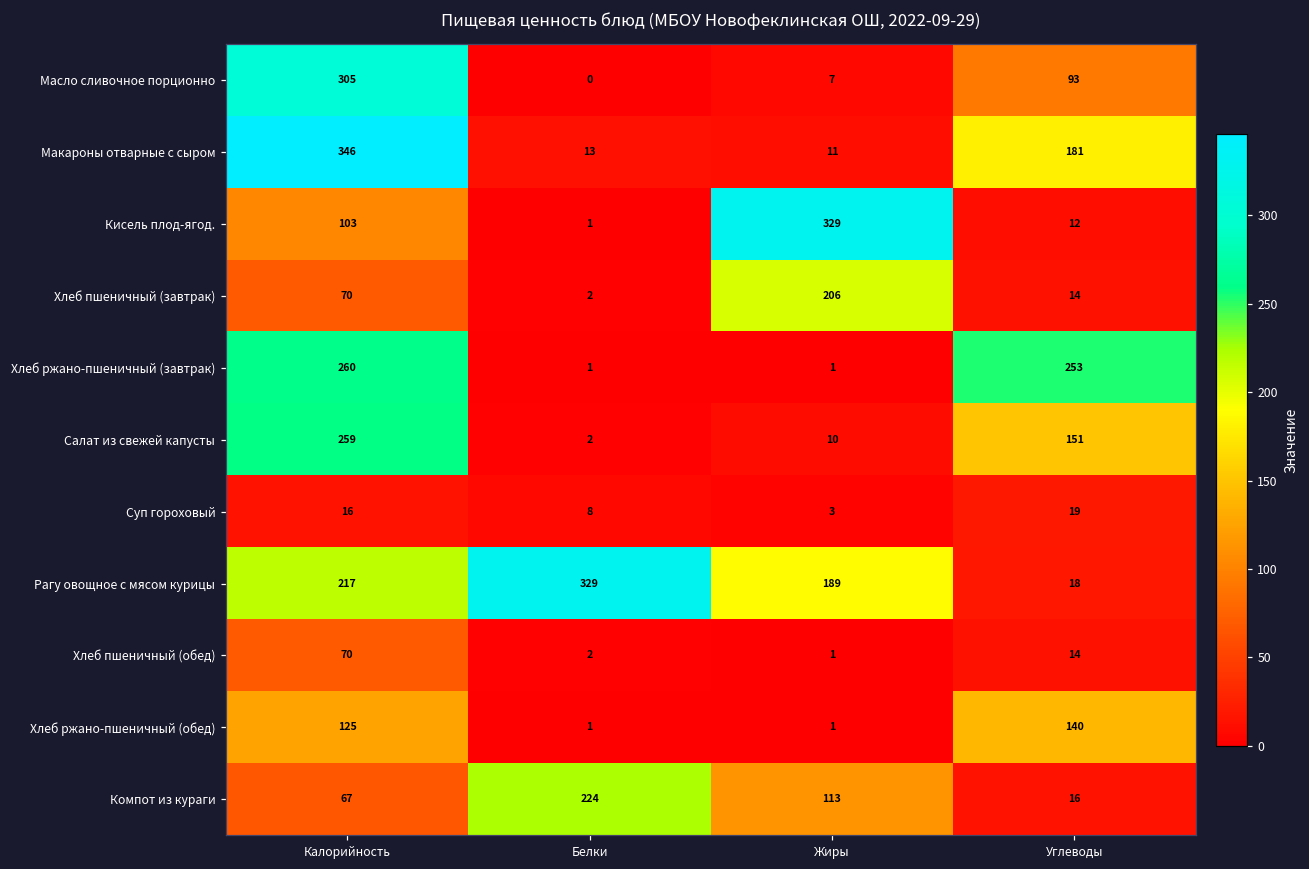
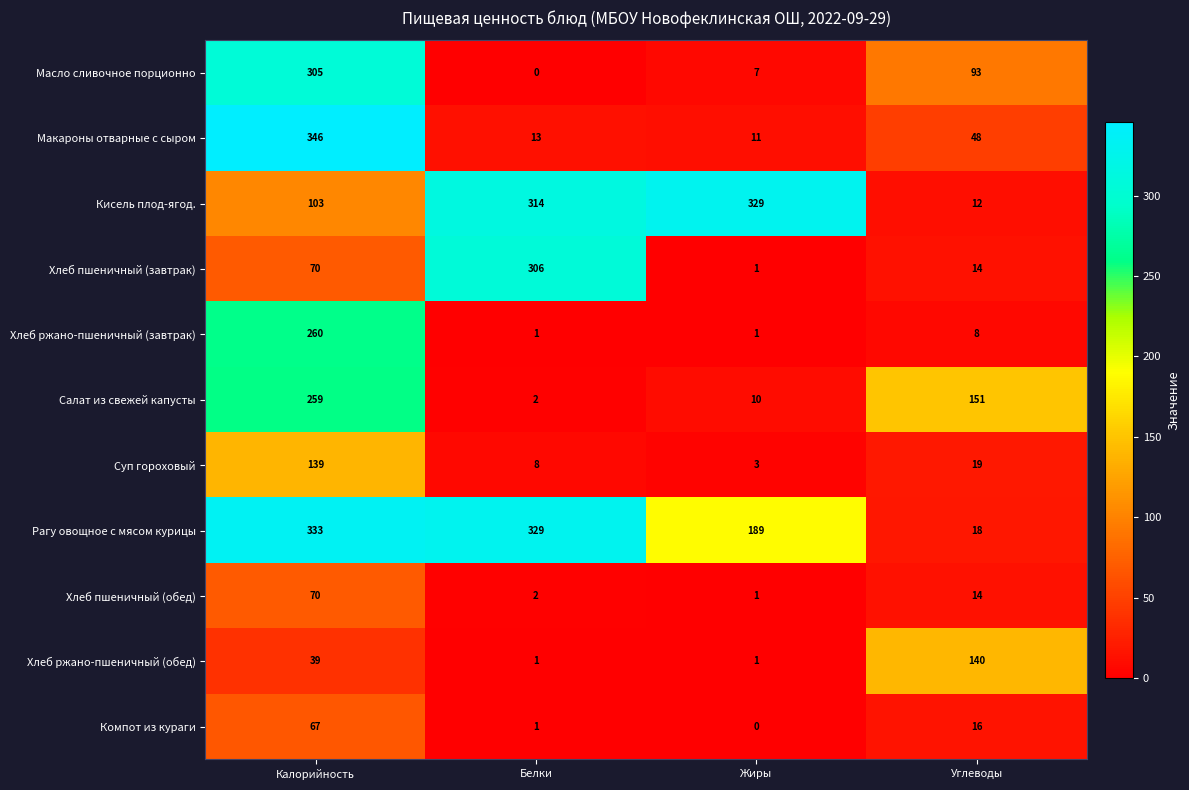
Макароны отварные с сыром, Углеводы: 181 -> 48
Кисель плод-ягод., Белки: 1 -> 314
Хлеб пшеничный (завтрак), Белки: 2 -> 306
Хлеб пшеничный (завтрак), Жиры: 206 -> 1
Хлеб ржано-пшеничный (завтрак), Углеводы: 253 -> 8
Суп гороховый, Калорийность: 16 -> 139
Рагу овощное с мясом курицы, Калорийность: 217 -> 333
Хлеб ржано-пшеничный (обед), Калорийность: 125 -> 39
Компот из кураги, Белки: 224 -> 1
Компот из кураги, Жиры: 113 -> 0
